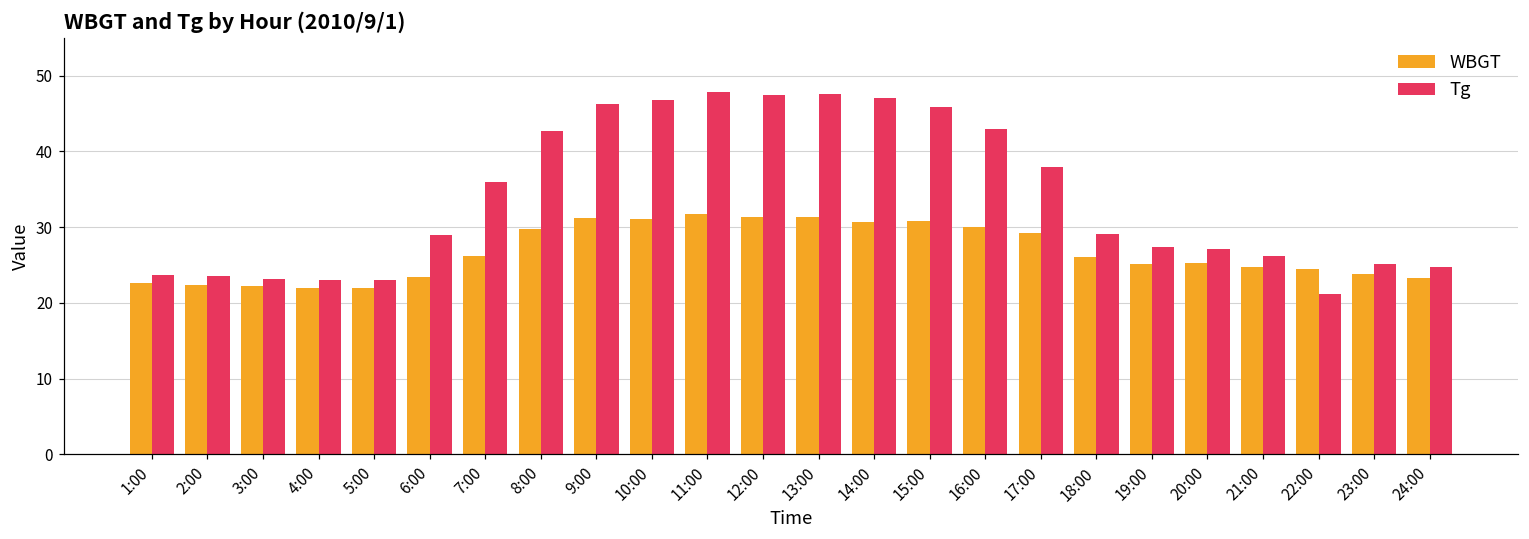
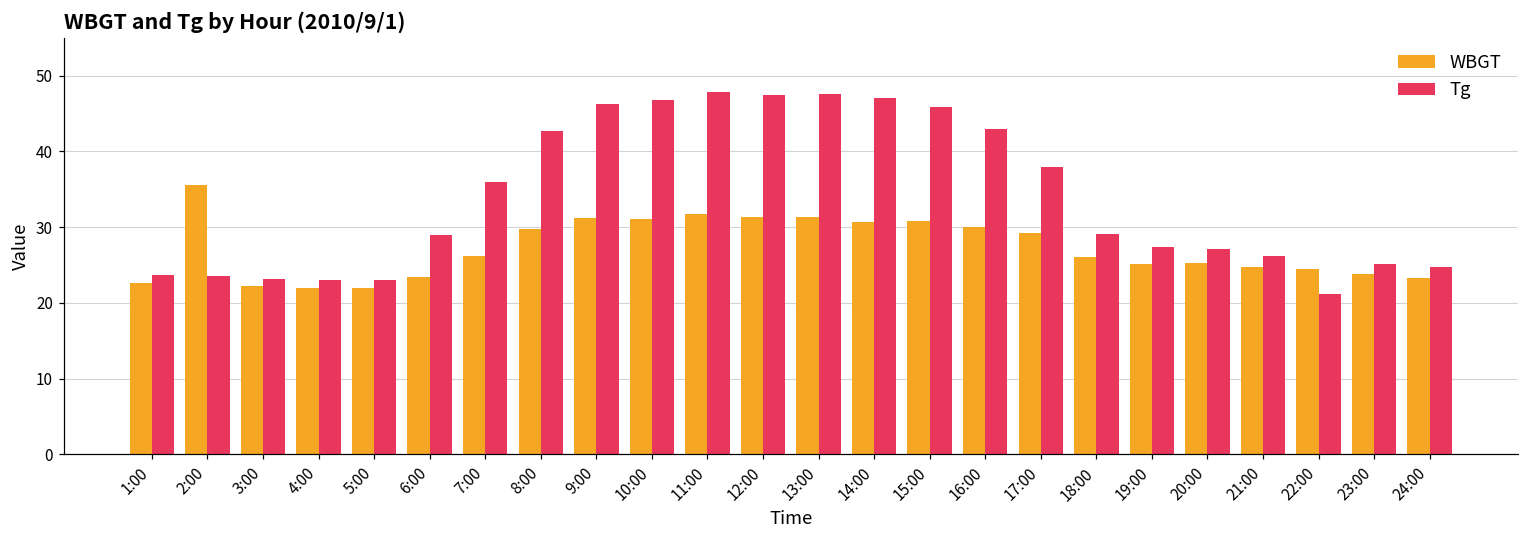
WBGT, 2:00: 22 -> 36
